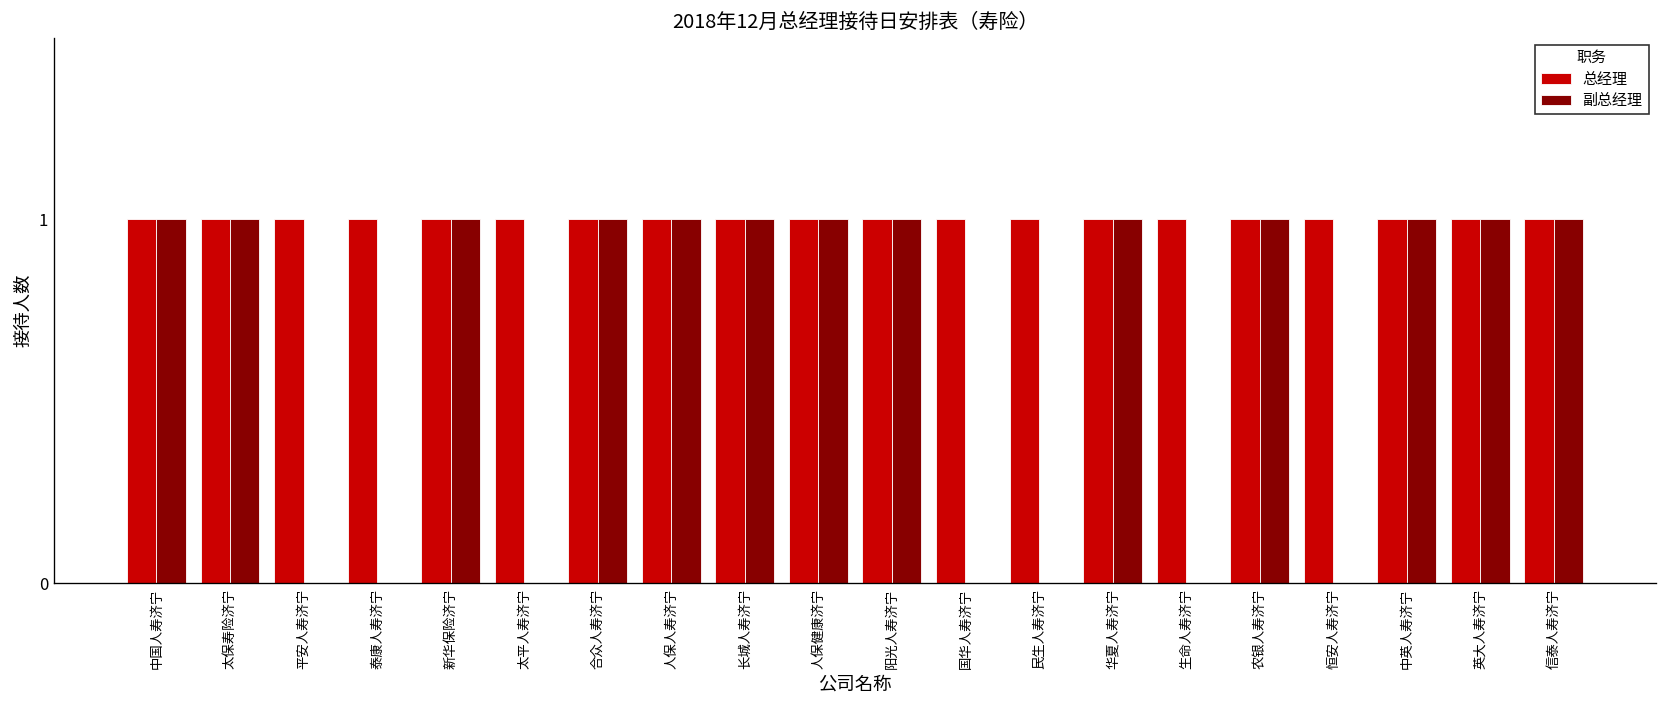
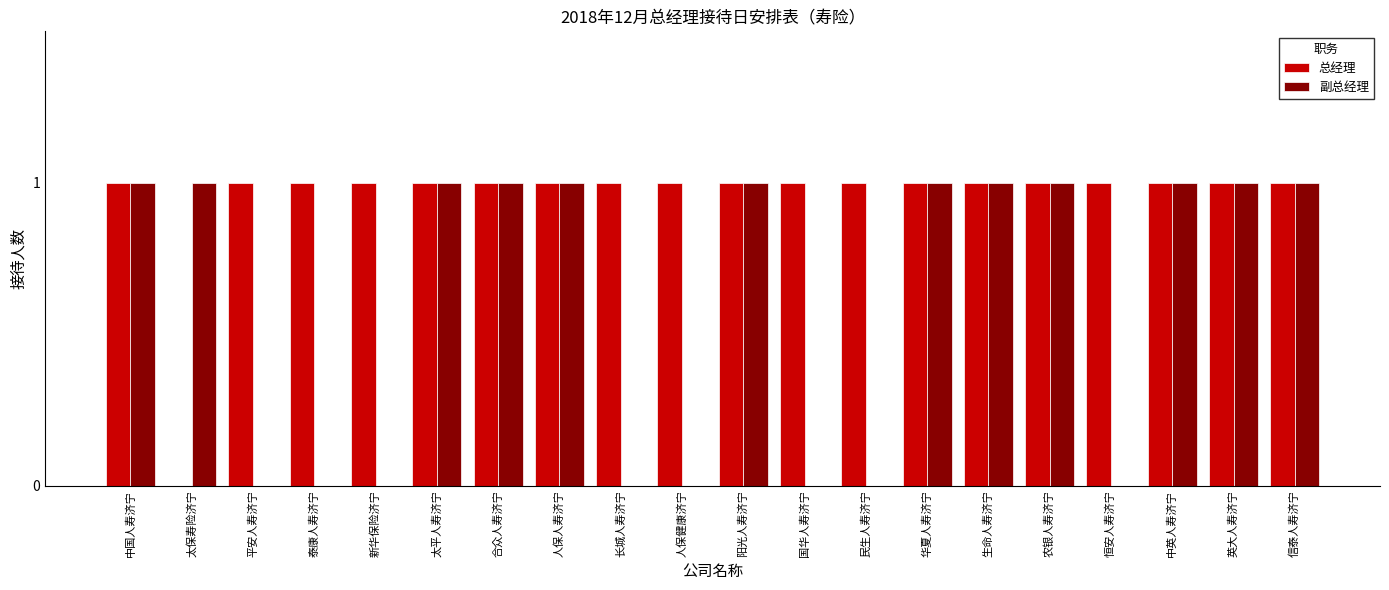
总经理, 太保寿险济宁: 1 -> 0
副总经理, 新华保险济宁: 1 -> 0
副总经理, 太平人寿济宁: 0 -> 1
副总经理, 长城人寿济宁: 1 -> 0
副总经理, 人保健康济宁: 1 -> 0
副总经理, 生命人寿济宁: 0 -> 1
